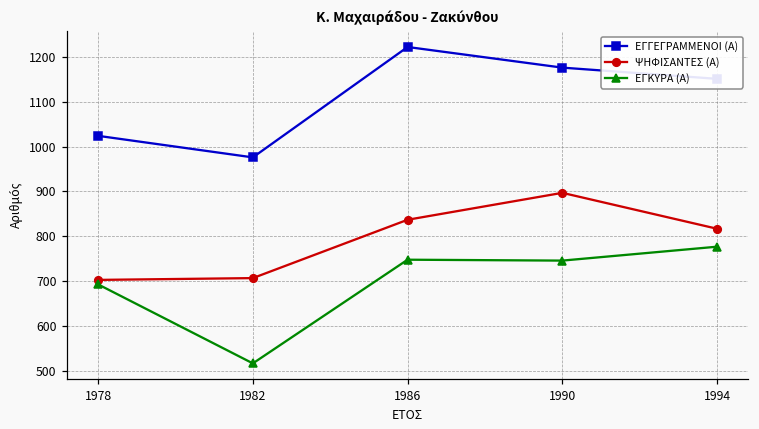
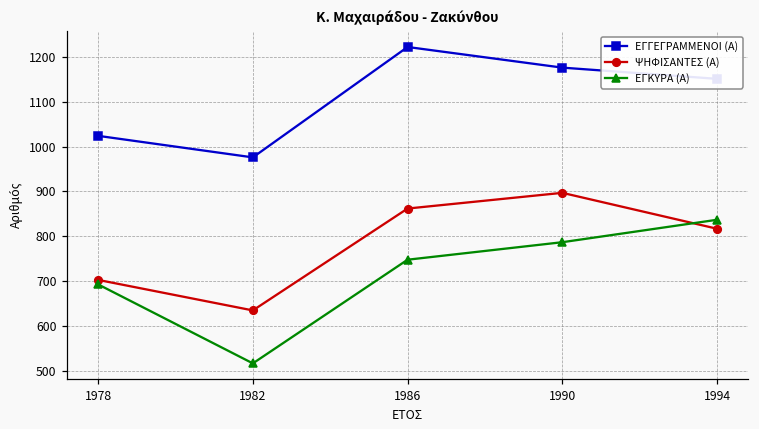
ΨΗΦΙΣΑΝΤΕΣ (Α), 1982: 710 -> 640
ΨΗΦΙΣΑΝΤΕΣ (Α), 1986: 840 -> 860
ΕΓΚΥΡΑ (Α), 1990: 750 -> 790
ΕΓΚΥΡΑ (Α), 1994: 780 -> 840
